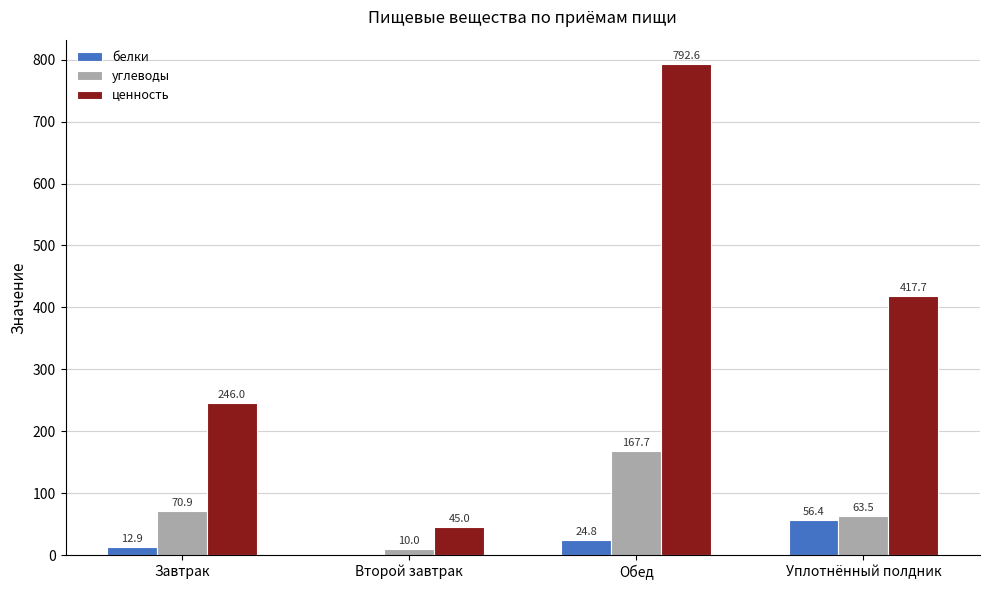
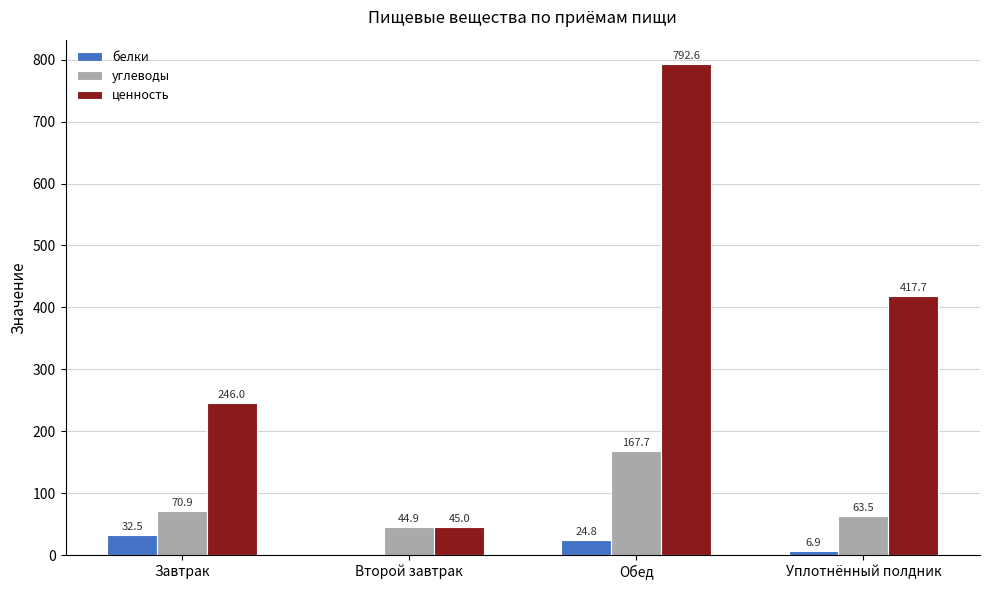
белки, Завтрак: 12.9 -> 32.5
углеводы, Второй завтрак: 10.0 -> 44.9
белки, Уплотнённый полдник: 56.4 -> 6.9
